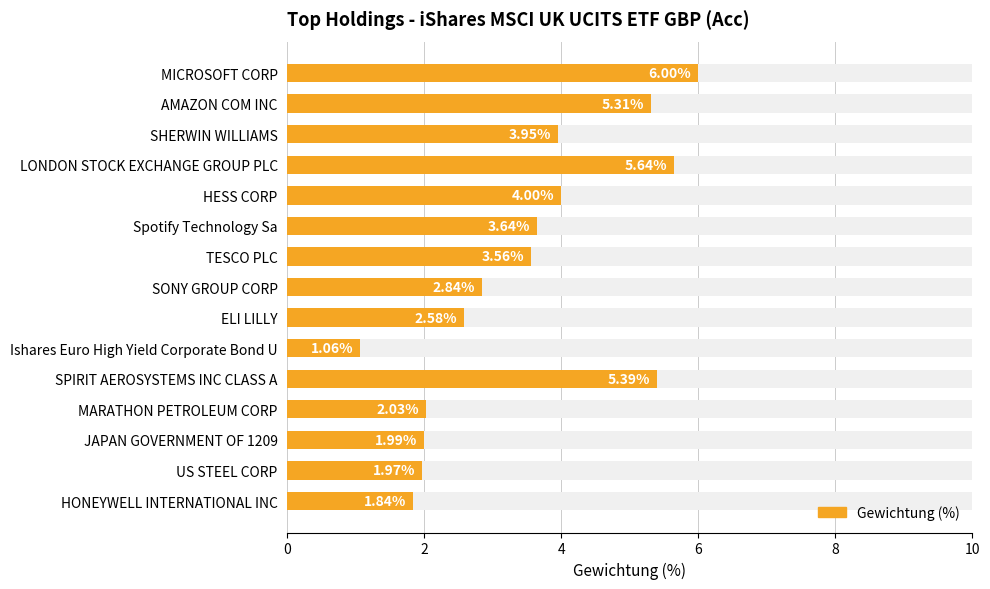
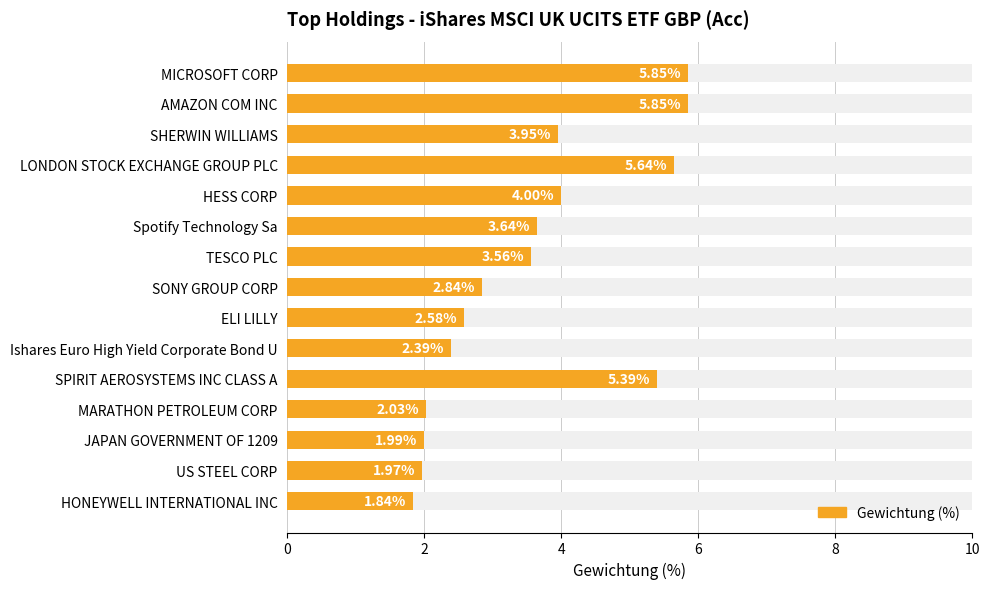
Gewichtung (%), MICROSOFT CORP: 6.00% -> 5.85%
Gewichtung (%), AMAZON COM INC: 5.31% -> 5.85%
Gewichtung (%), Ishares Euro High Yield Corporate Bond U: 1.06% -> 2.39%
